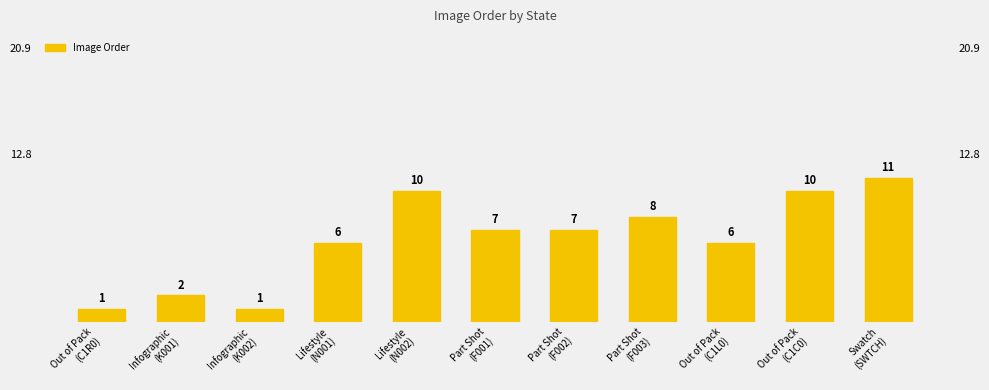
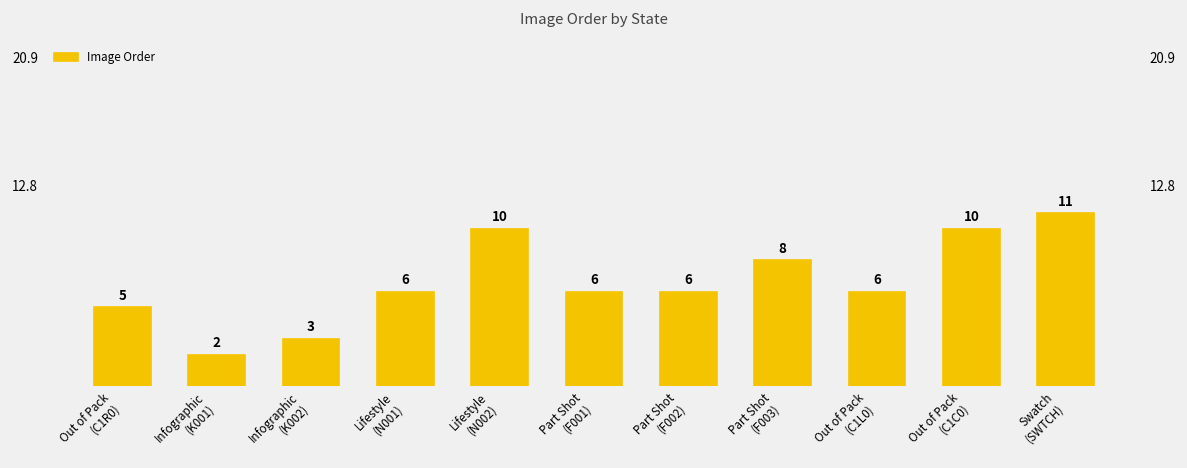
Out of Pack (C1R0): 1 -> 5
Infographic (K002): 1 -> 3
Part Shot (F001): 7 -> 6
Part Shot (F002): 7 -> 6
